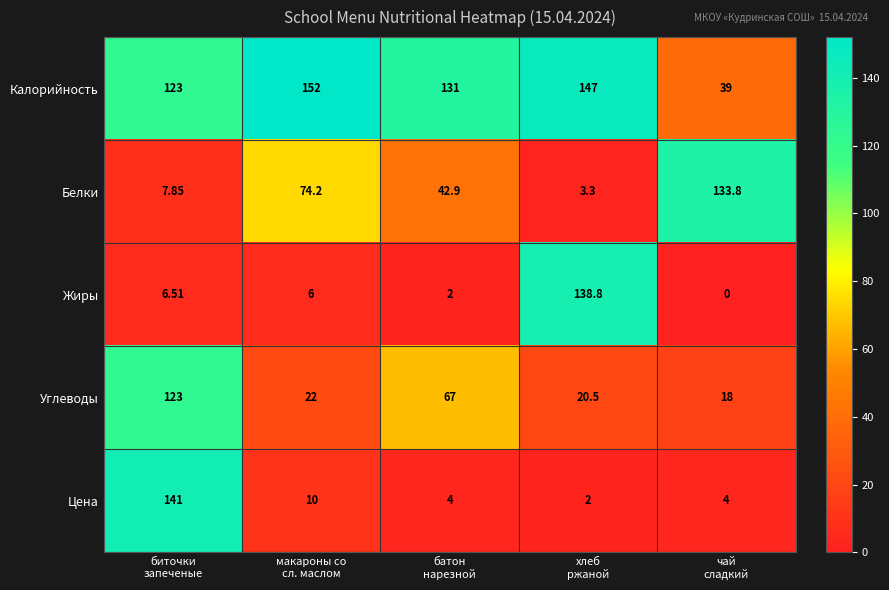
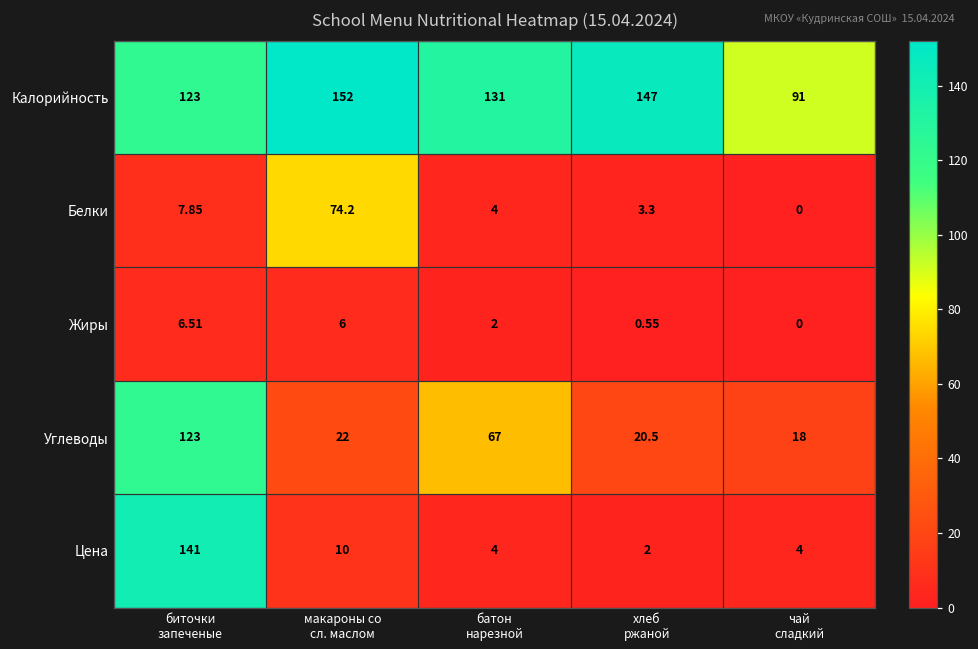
Калорийность, чай сладкий: 39 -> 91
Белки, батон нарезной: 42.9 -> 4
Белки, чай сладкий: 133.8 -> 0
Жиры, хлеб ржаной: 138.8 -> 0.55
